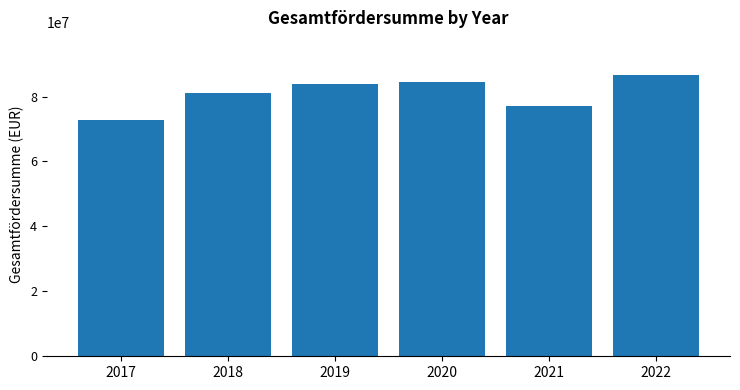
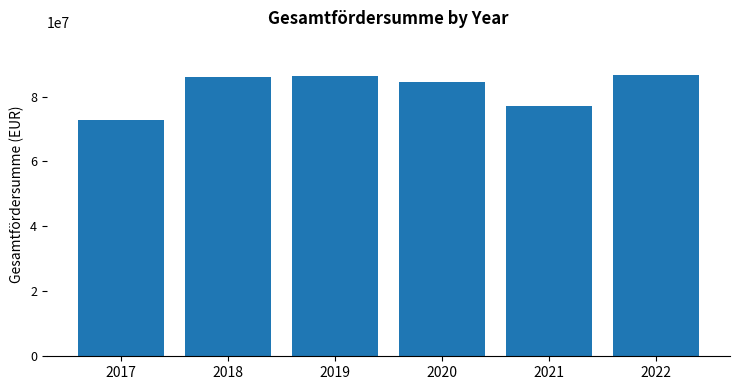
2018: 81000000 -> 86000000
2019: 84000000 -> 86000000
